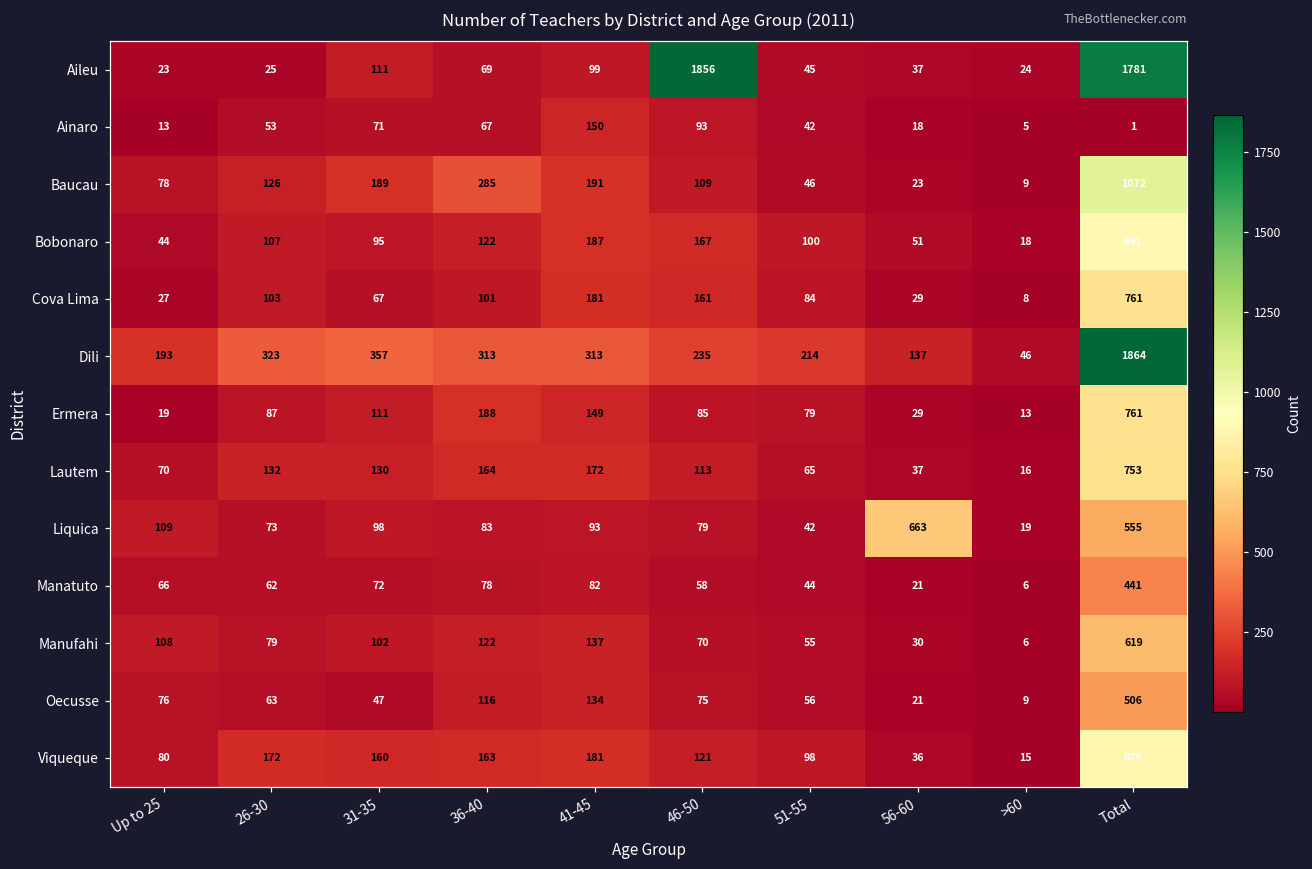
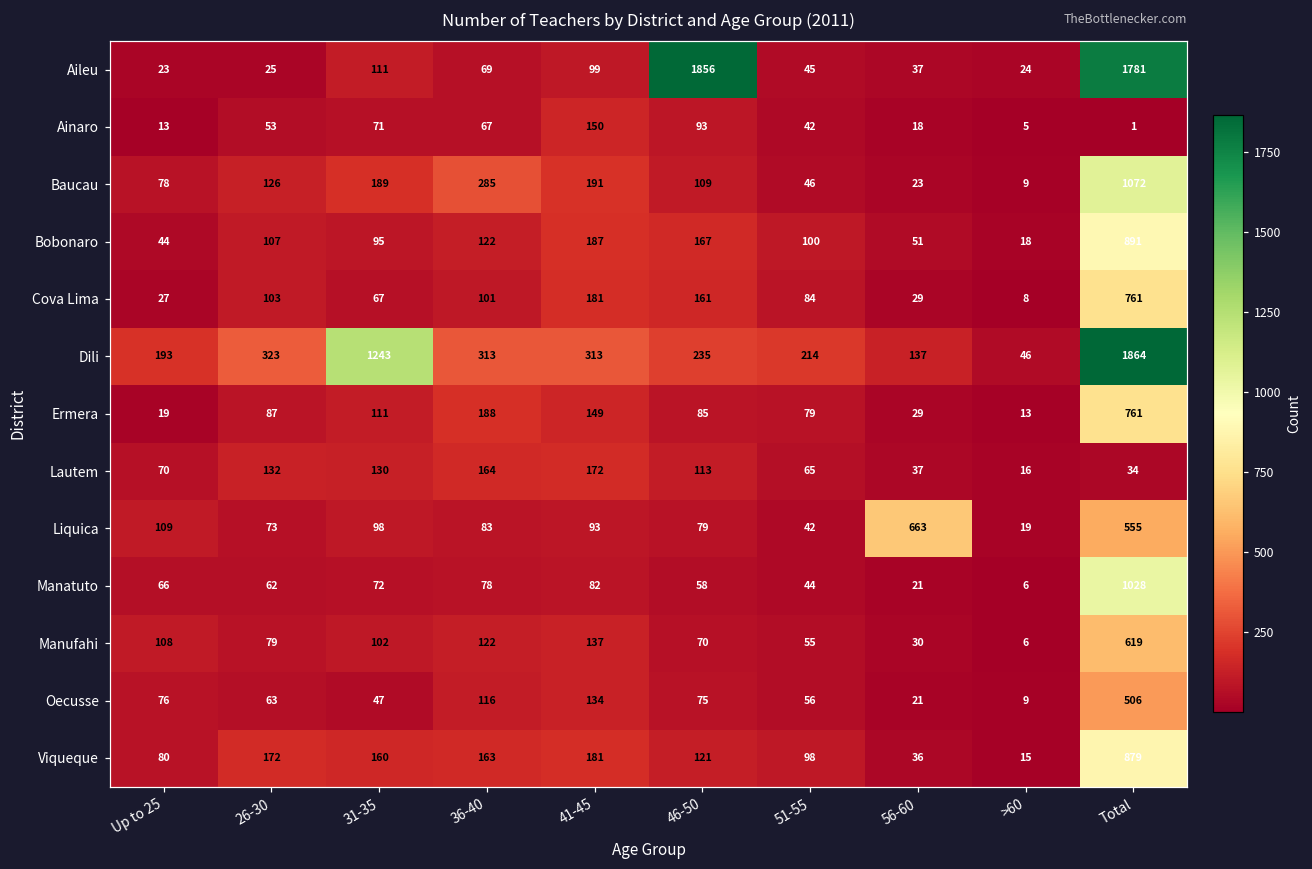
Dili, 31-35: 357 -> 1243
Lautem, Total: 753 -> 34
Manatuto, Total: 441 -> 1028
